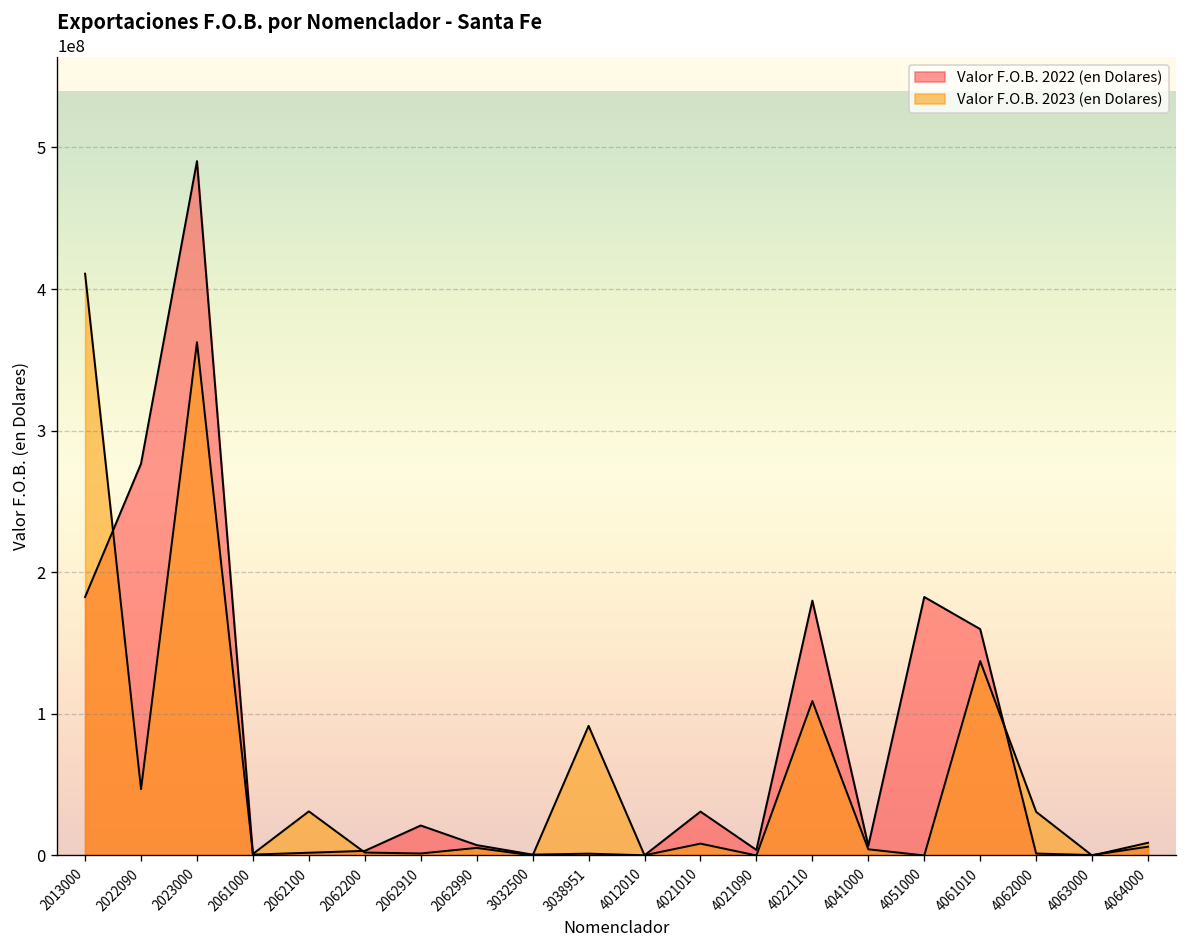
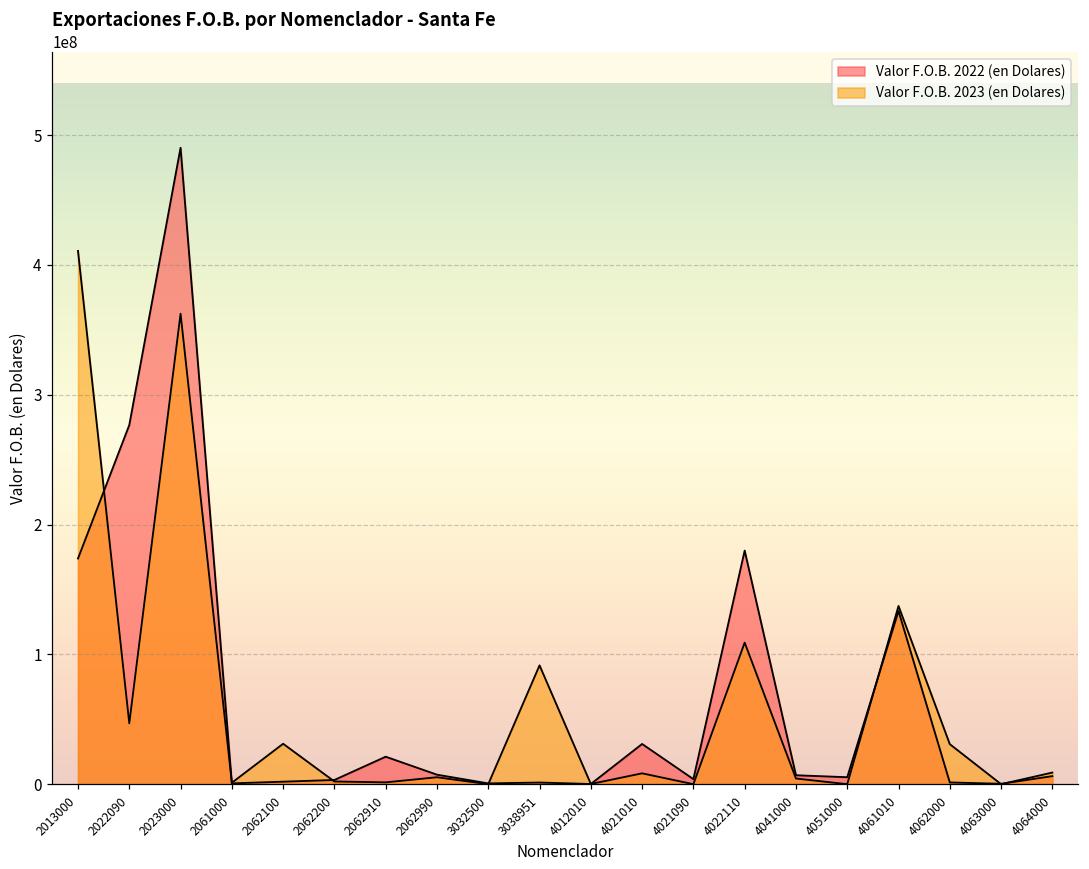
Valor F.O.B. 2022 (en Dolares), 2013000: 183000000 -> 174000000
Valor F.O.B. 2022 (en Dolares), 4051000: 183000000 -> 5000000
Valor F.O.B. 2022 (en Dolares), 4061010: 160000000 -> 133000000
